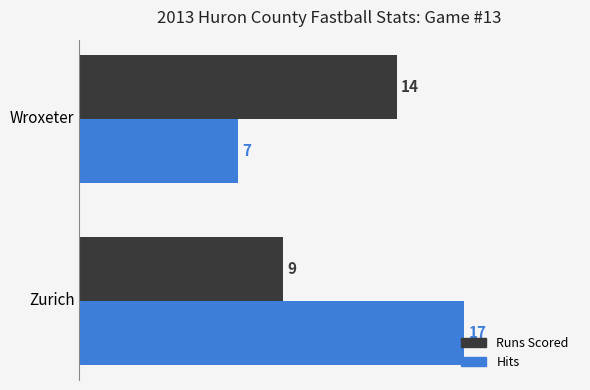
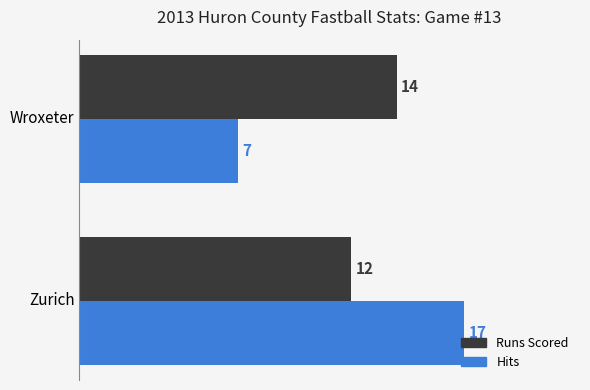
Runs Scored, Zurich: 9 -> 12
